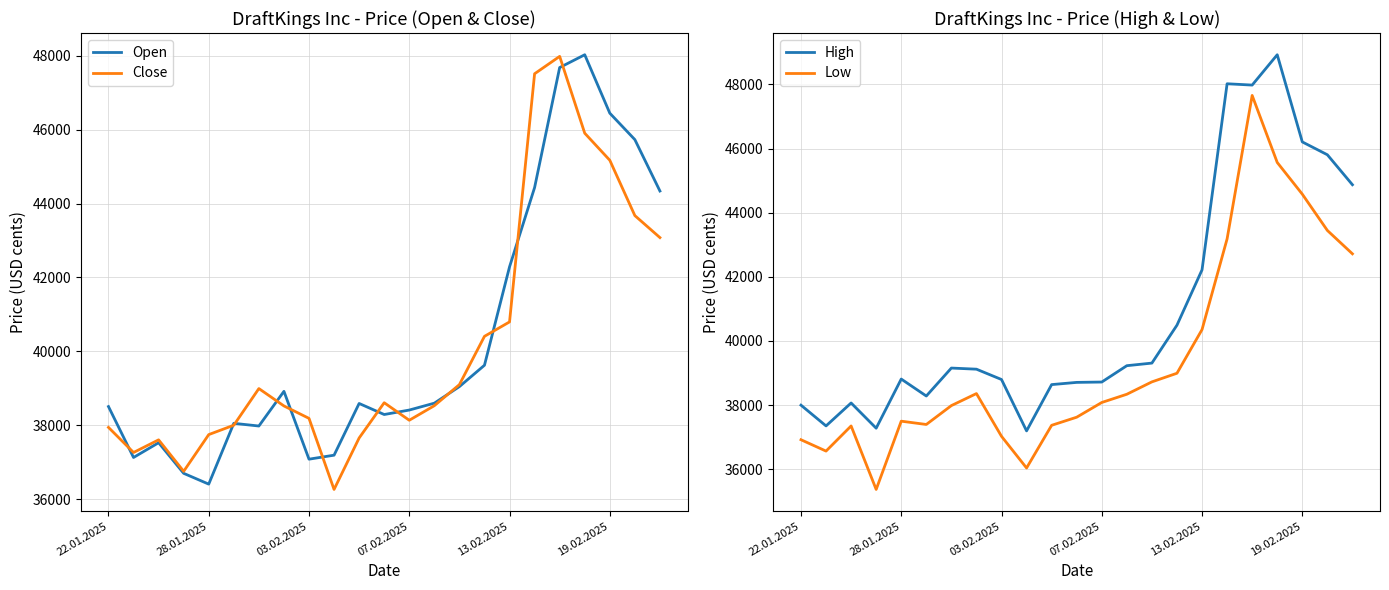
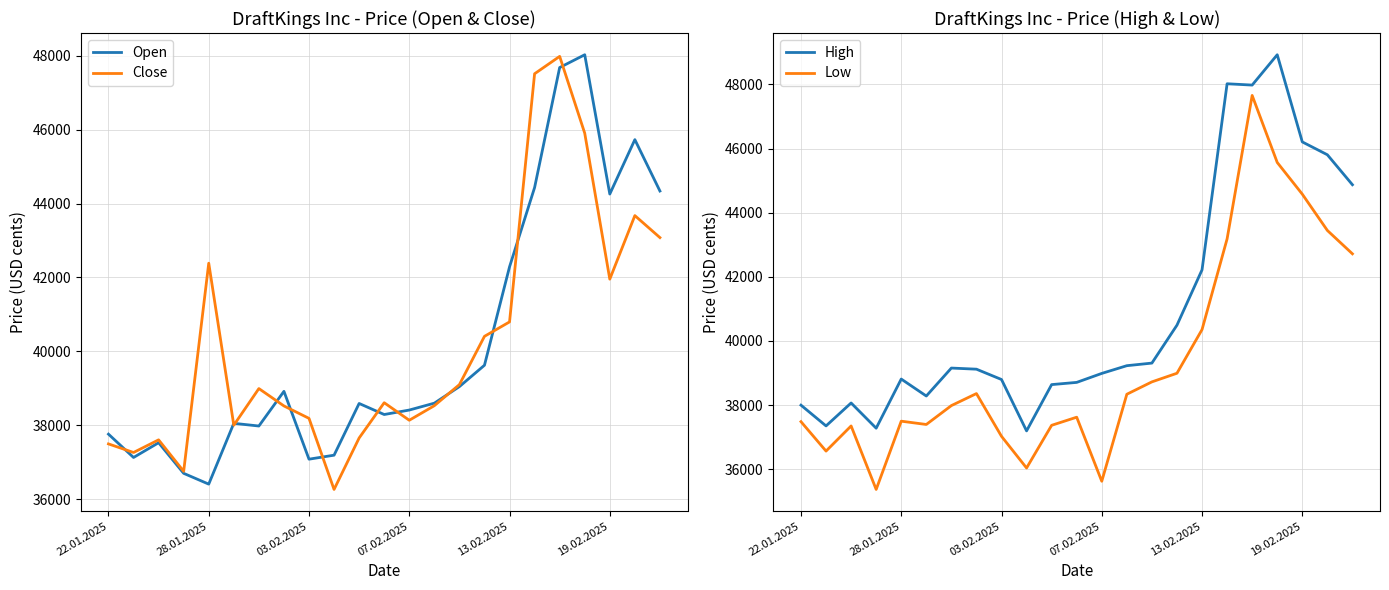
DraftKings Inc - Price (Open & Close), Open, 22.01.2025: 38500 -> 37800
DraftKings Inc - Price (Open & Close), Close, 22.01.2025: 37900 -> 37500
DraftKings Inc - Price (Open & Close), Close, 28.01.2025: 37800 -> 42400
DraftKings Inc - Price (Open & Close), Open, 19.02.2025: 46400 -> 44300
DraftKings Inc - Price (Open & Close), Close, 19.02.2025: 45200 -> 42000
DraftKings Inc - Price (High & Low), Low, 22.01.2025: 36900 -> 37500
DraftKings Inc - Price (High & Low), High, 07.02.2025: 38700 -> 39000
DraftKings Inc - Price (High & Low), Low, 07.02.2025: 38100 -> 35600
